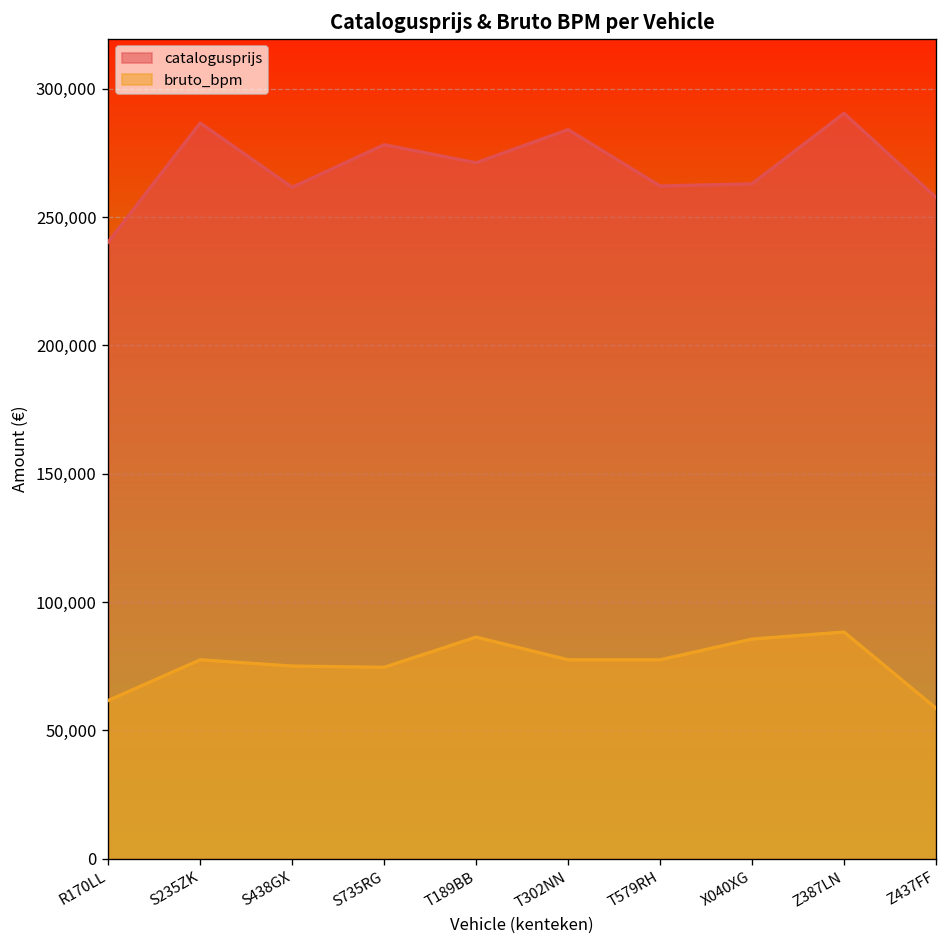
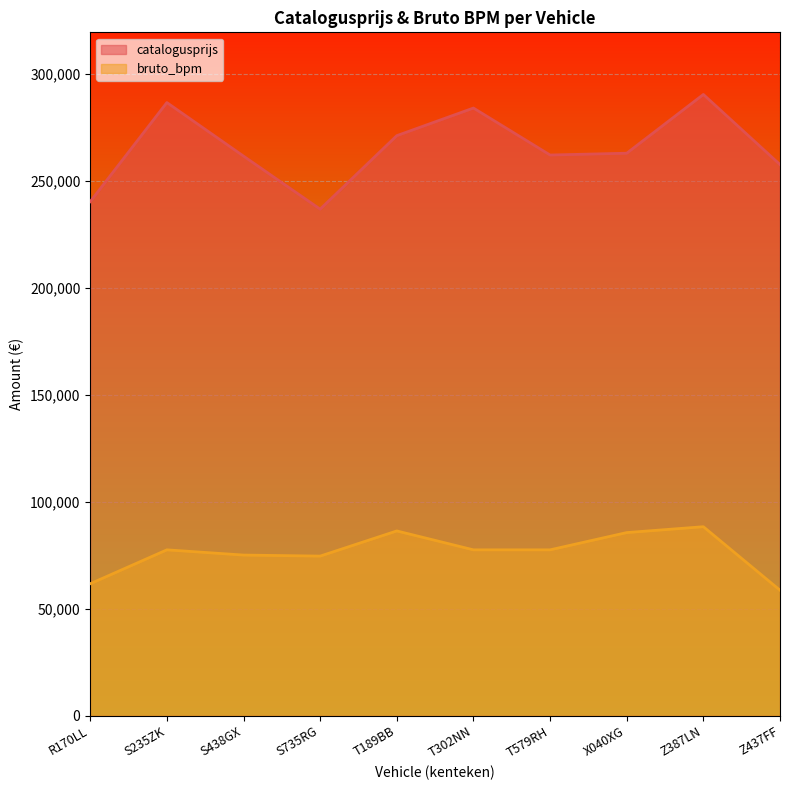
catalogusprijs, S735RG: 278,000 -> 237,000
